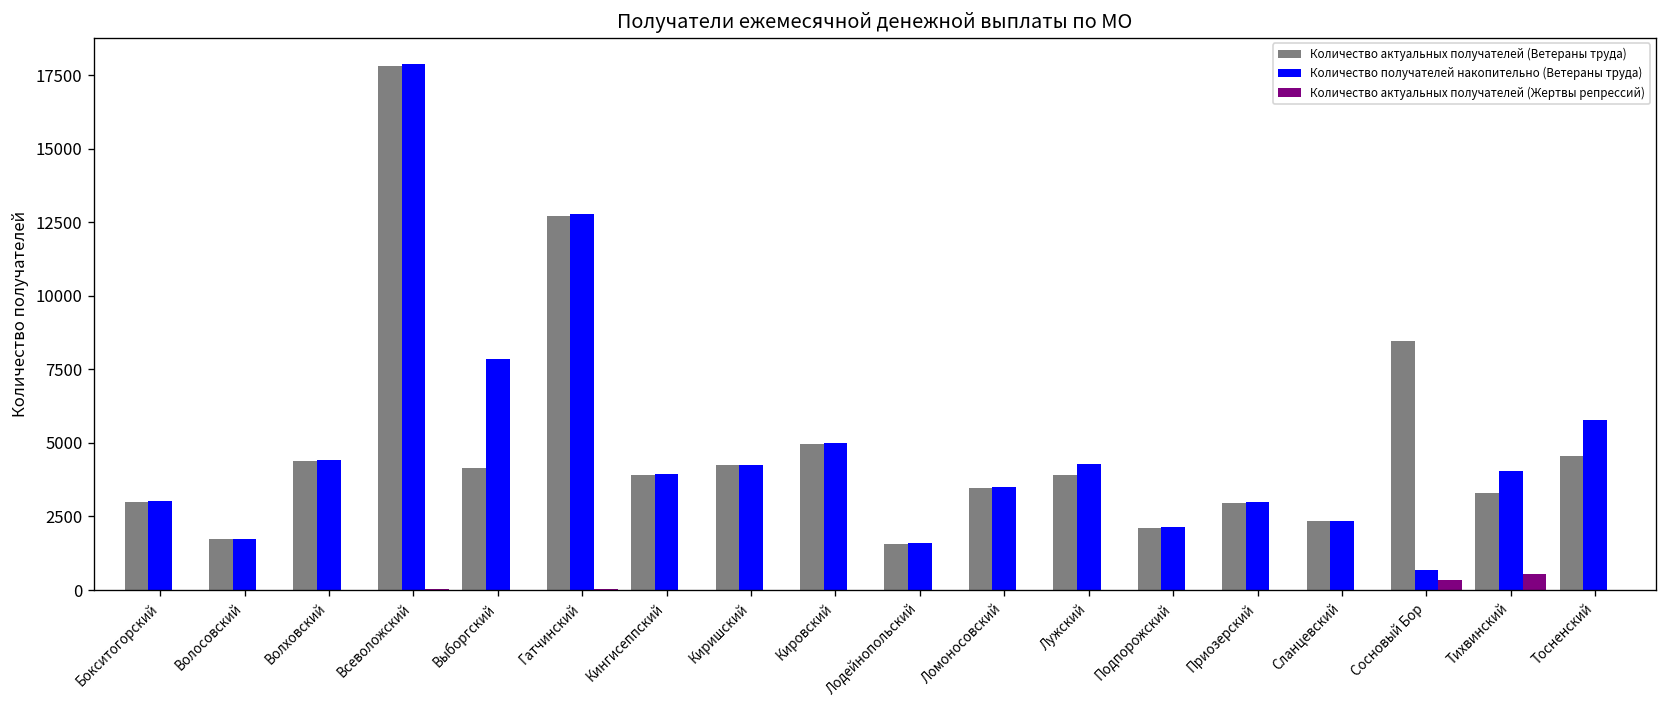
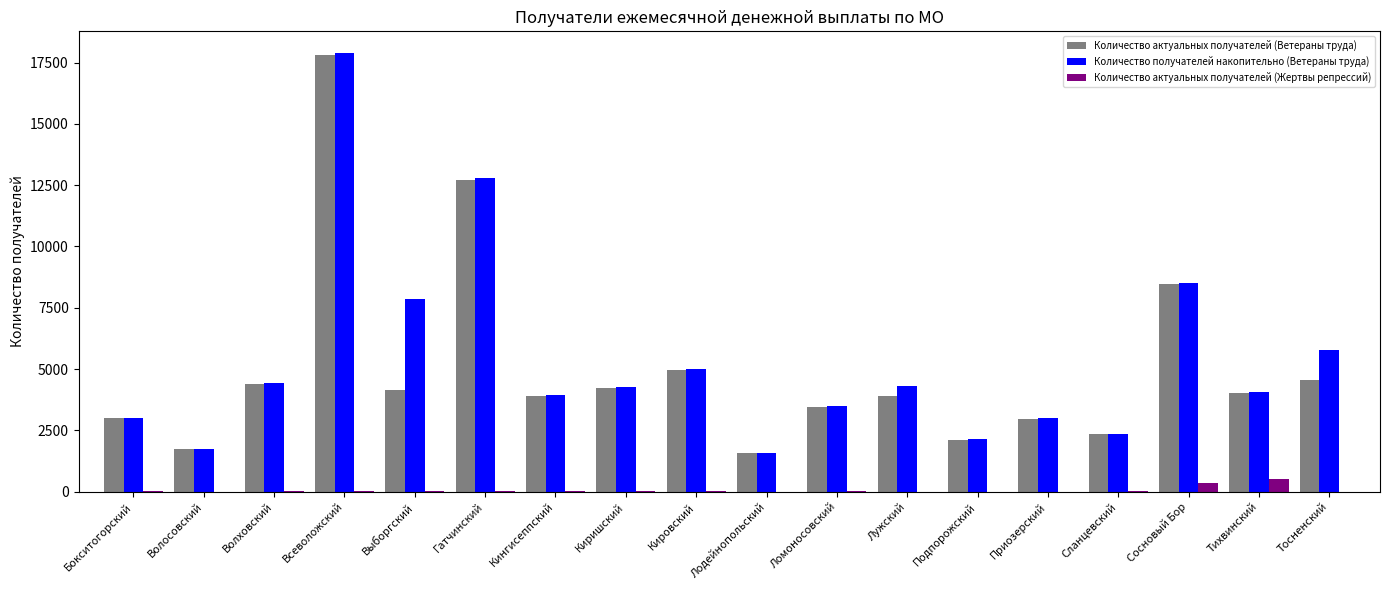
Количество получателей накопительно (Ветераны труда), Сосновый Бор: 700 -> 8500
Количество актуальных получателей (Ветераны труда), Тихвинский: 3300 -> 4000
